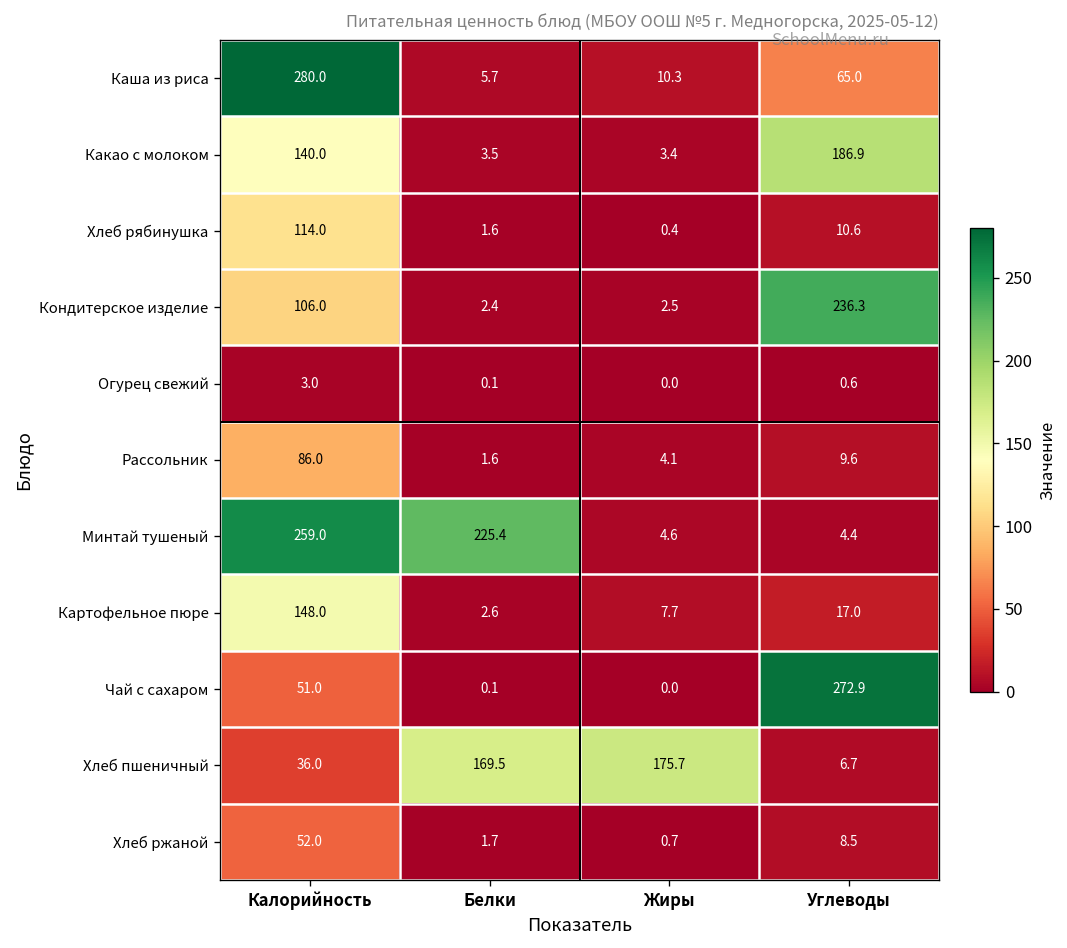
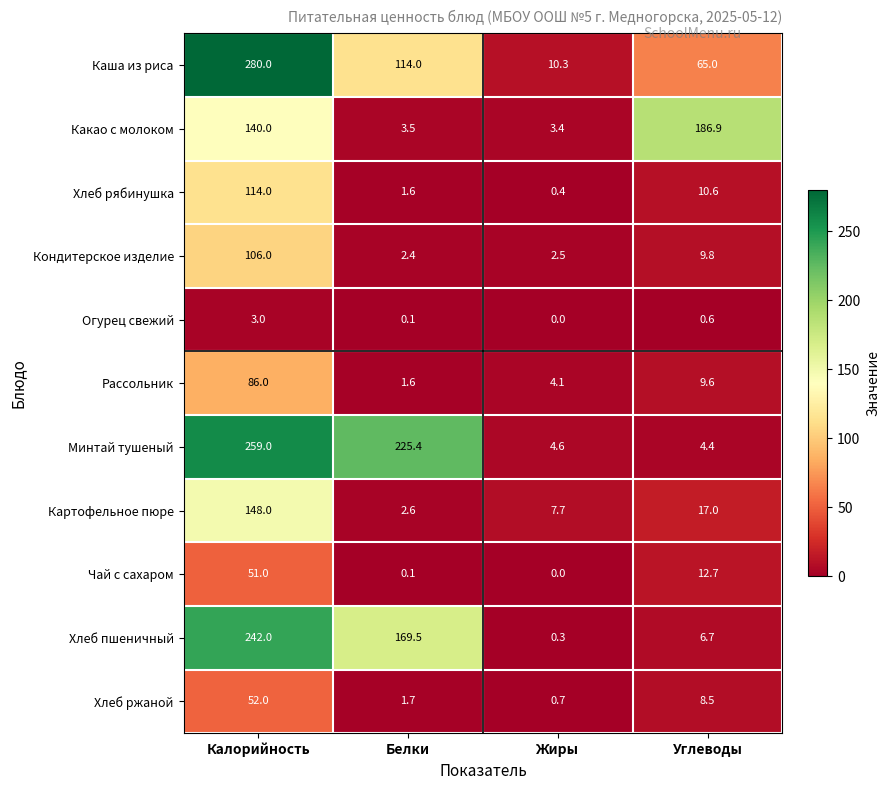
Каша из риса, Белки: 5.7 -> 114.0
Кондитерское изделие, Углеводы: 236.3 -> 9.8
Чай с сахаром, Углеводы: 272.9 -> 12.7
Хлеб пшеничный, Калорийность: 36.0 -> 242.0
Хлеб пшеничный, Жиры: 175.7 -> 0.3
